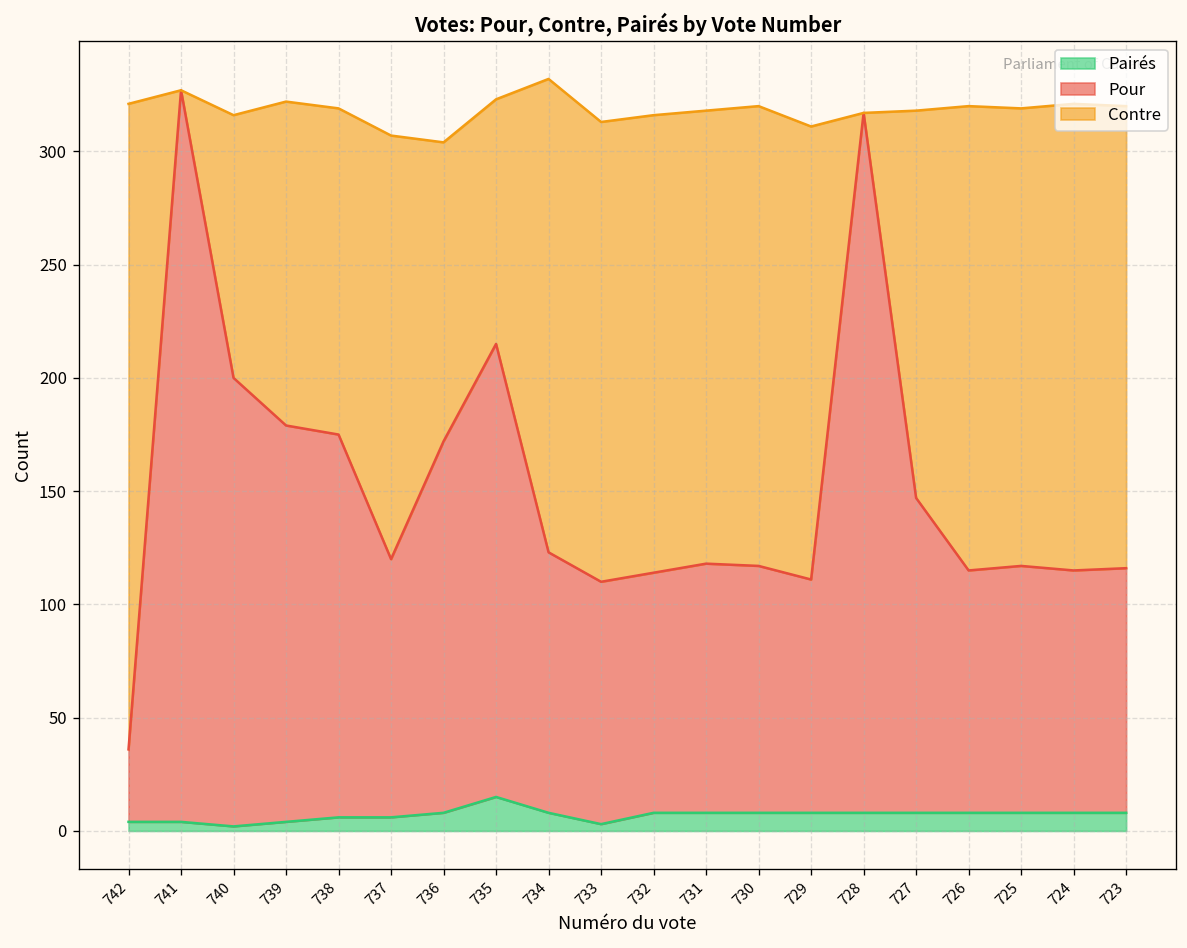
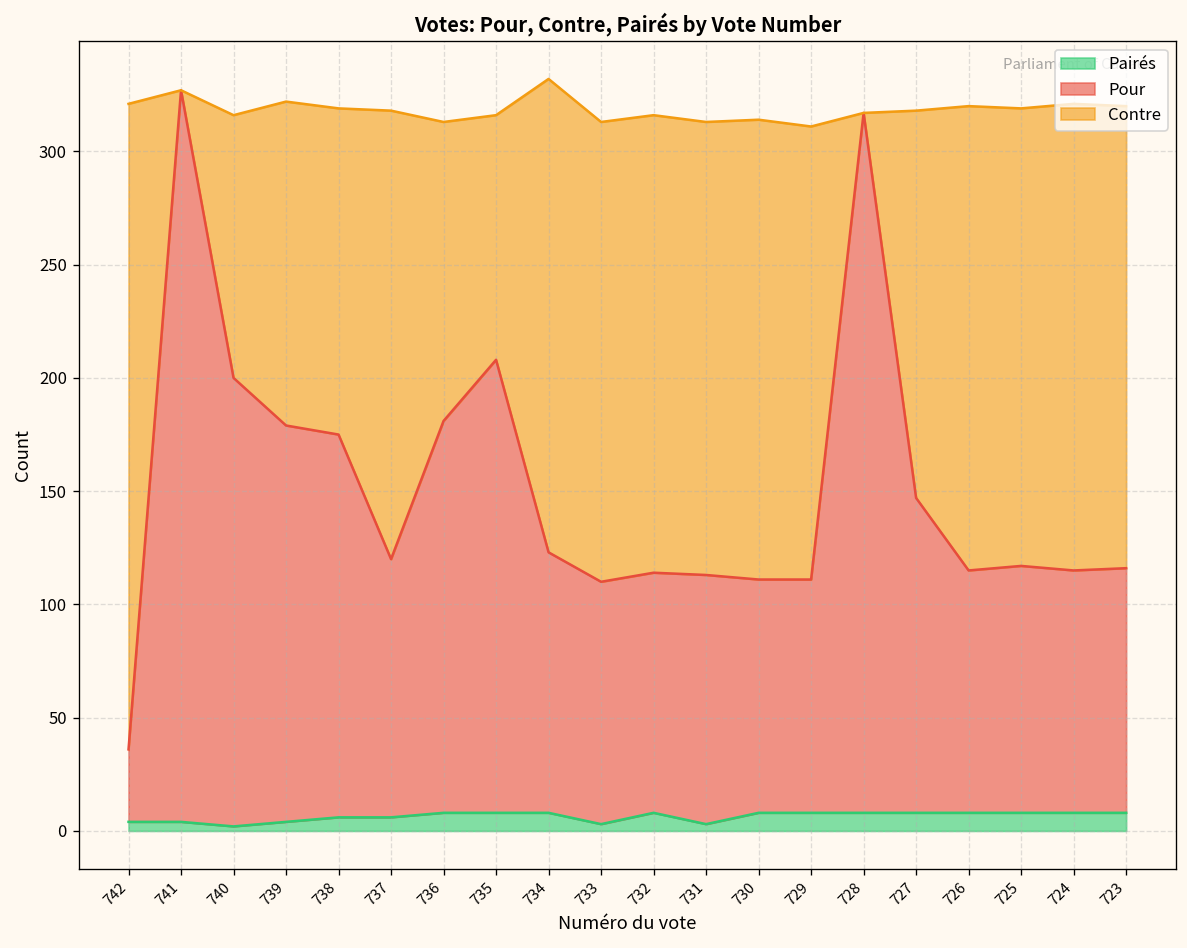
Contre, 737: 187 -> 198
Pour, 736: 164 -> 173
Pairés, 735: 15 -> 8
Pairés, 731: 8 -> 3
Pour, 730: 109 -> 103
